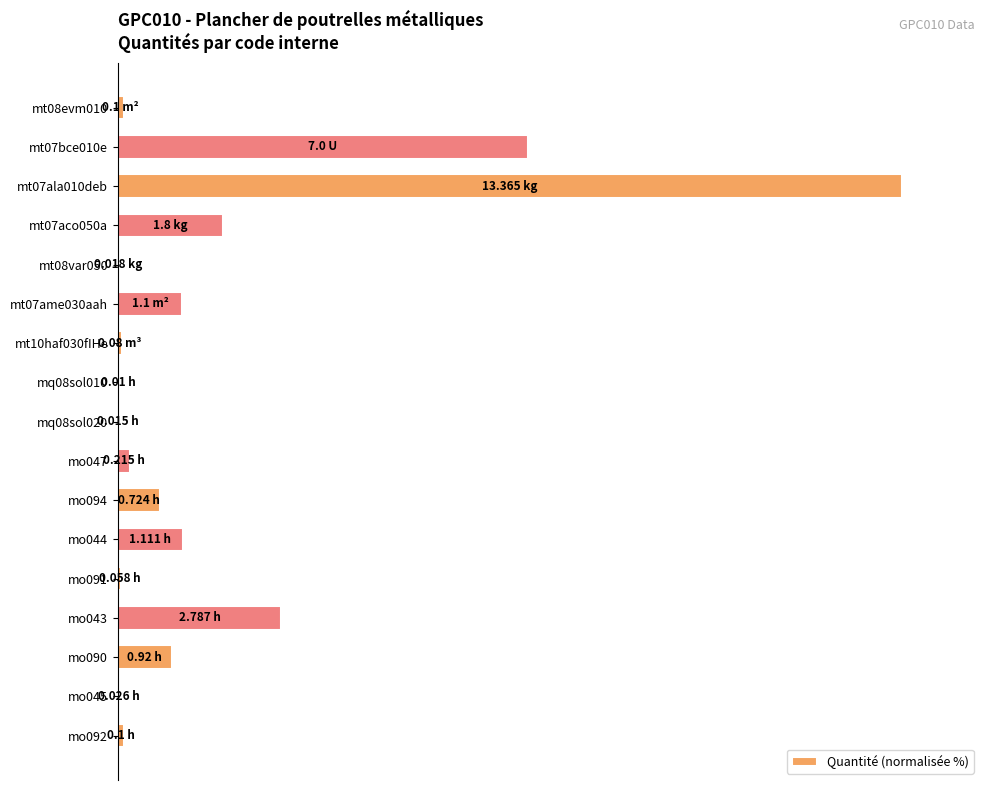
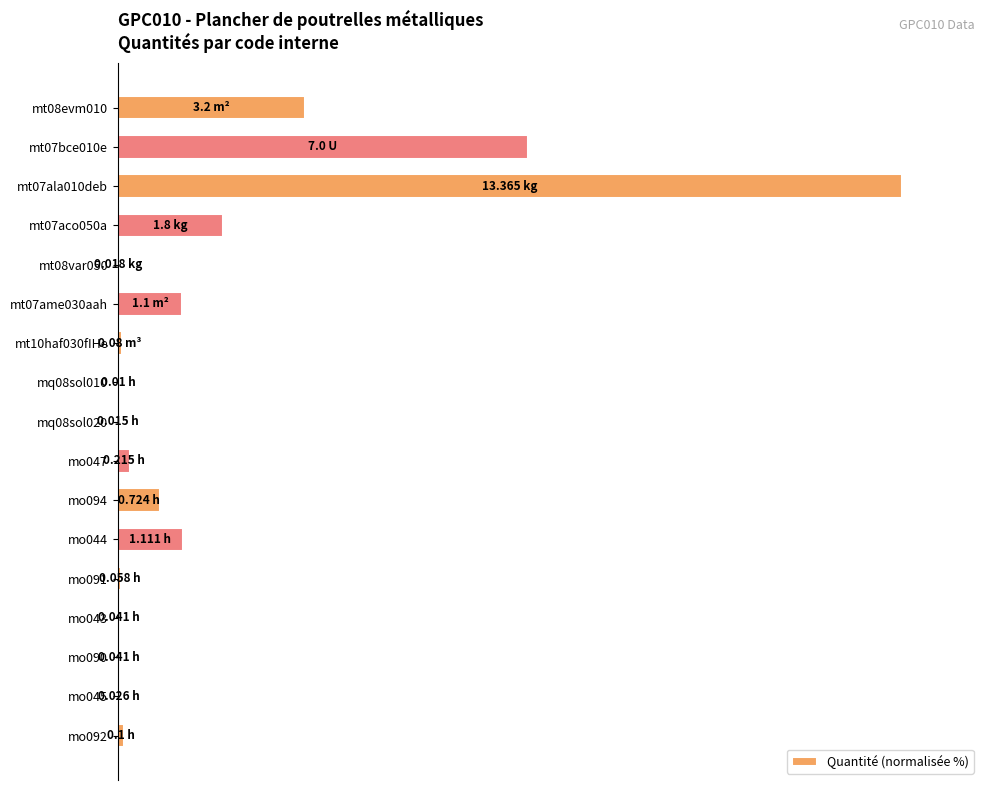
mt08evm010: 0.1 -> 3.2
mo043: 2.787 -> 0.041
mo090: 0.92 -> 0.041
